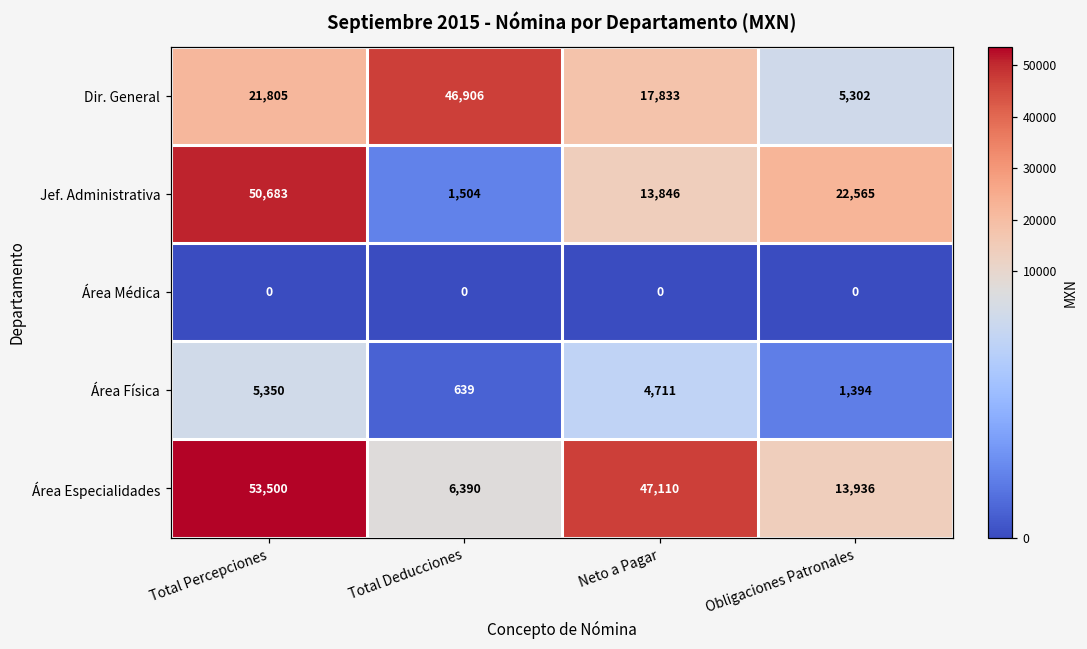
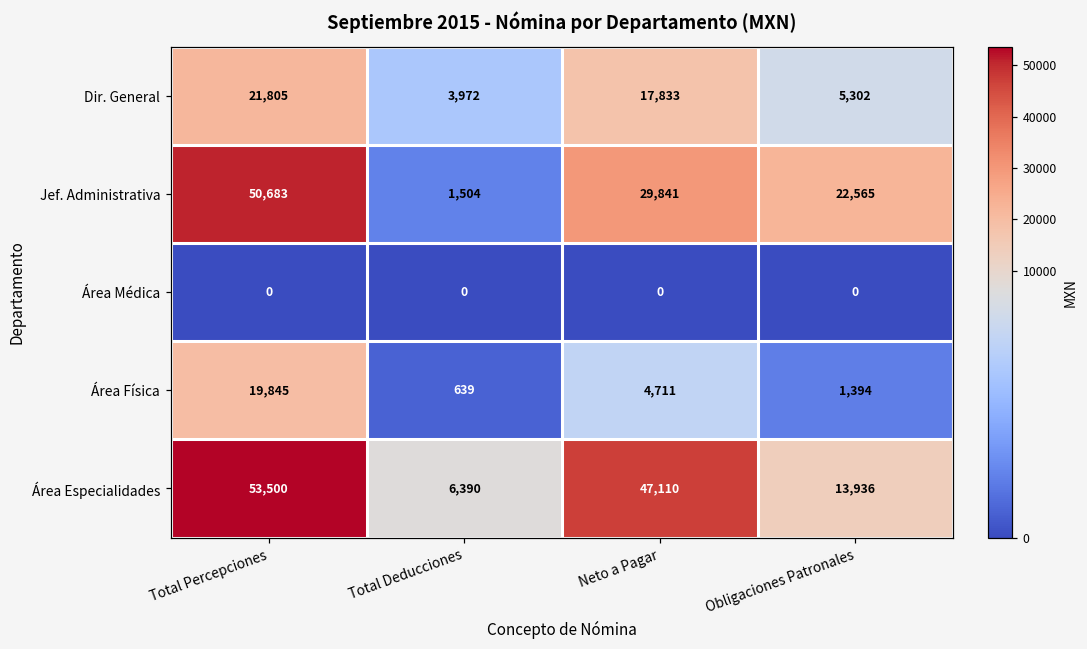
Dir. General, Total Deducciones: 46,906 -> 3,972
Jef. Administrativa, Neto a Pagar: 13,846 -> 29,841
Área Física, Total Percepciones: 5,350 -> 19,845
